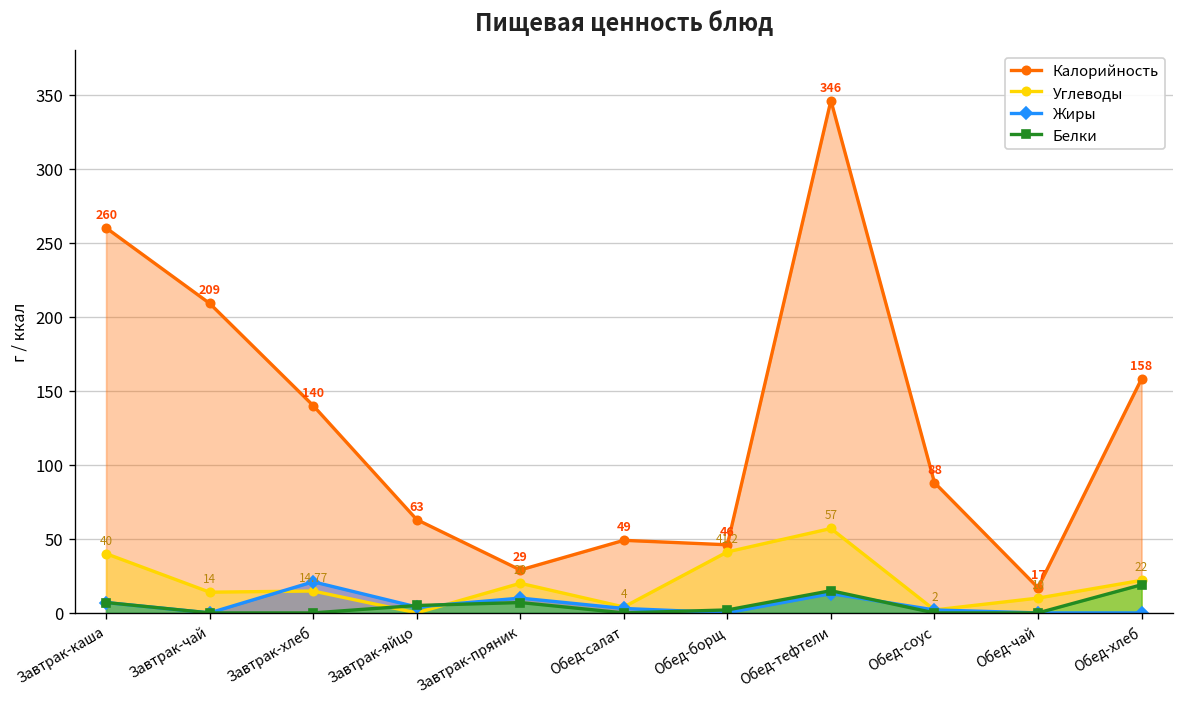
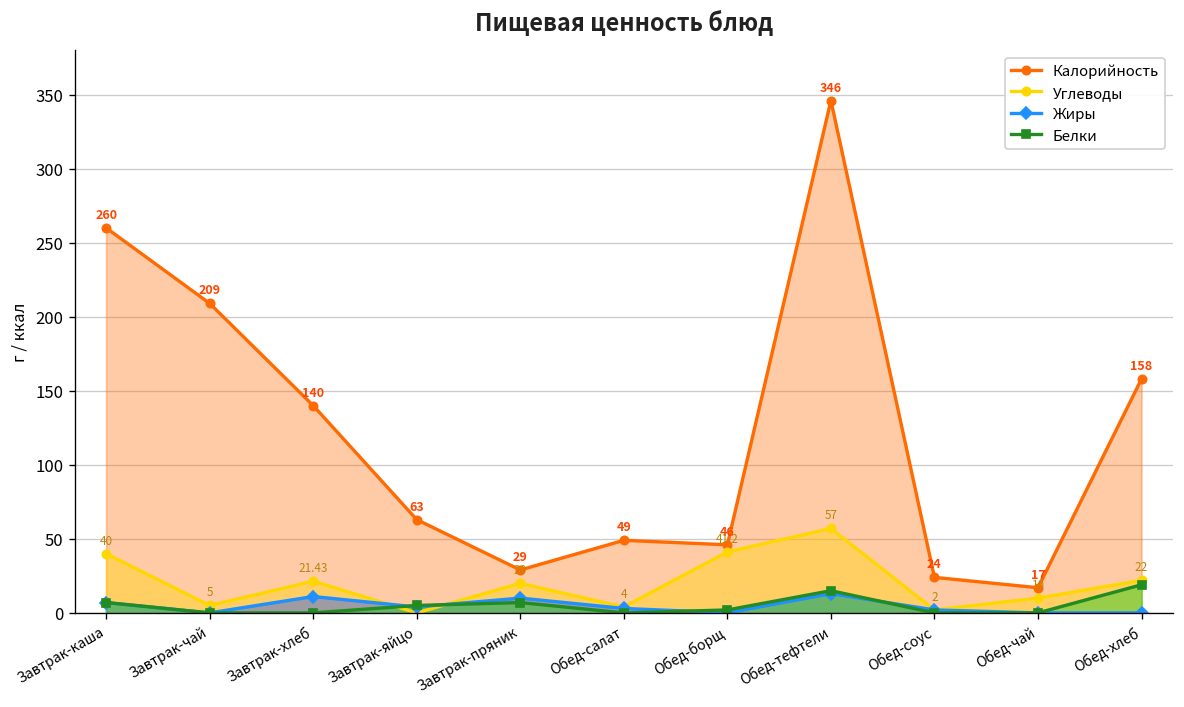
Углеводы, Завтрак-чай: 14 -> 5
Углеводы, Завтрак-хлеб: 14.77 -> 21.43
Жиры, Завтрак-хлеб: 21 -> 11
Калорийность, Обед-соус: 88 -> 24
